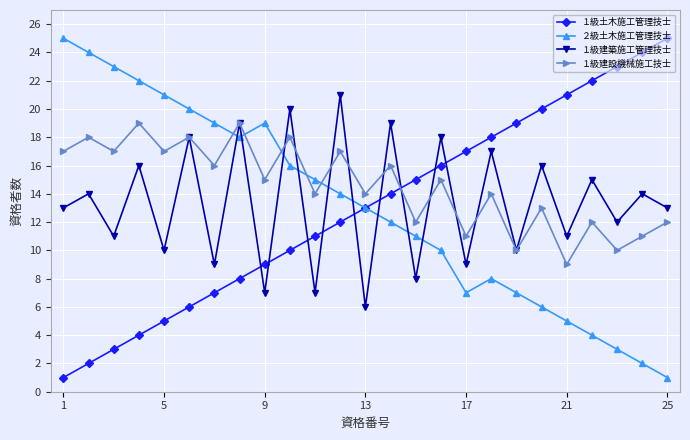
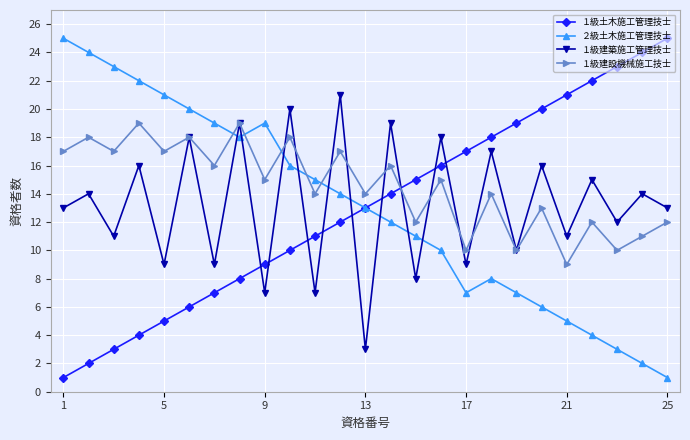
１級建築施工管理技士, 5: 10 -> 9
１級建築施工管理技士, 13: 6 -> 3
１級建設機械施工技士, 17: 11 -> 10
